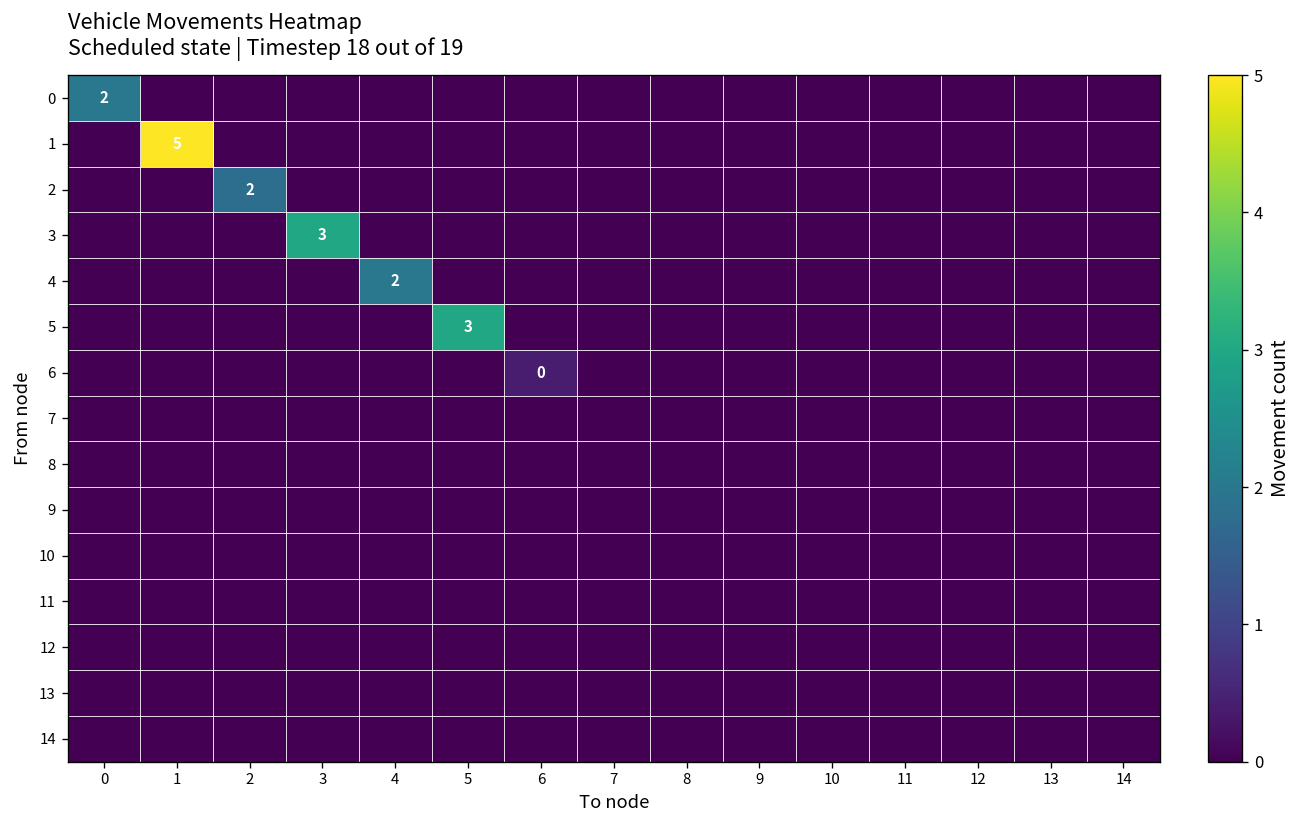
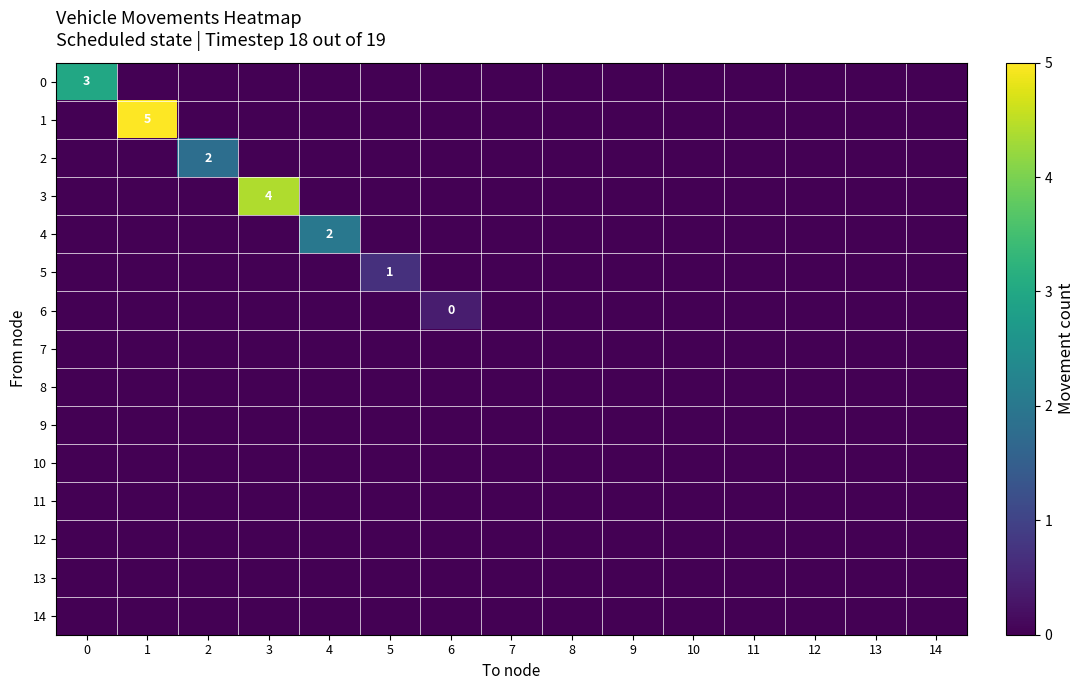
0, 0: 2 -> 3
3, 3: 3 -> 4
5, 5: 3 -> 1
